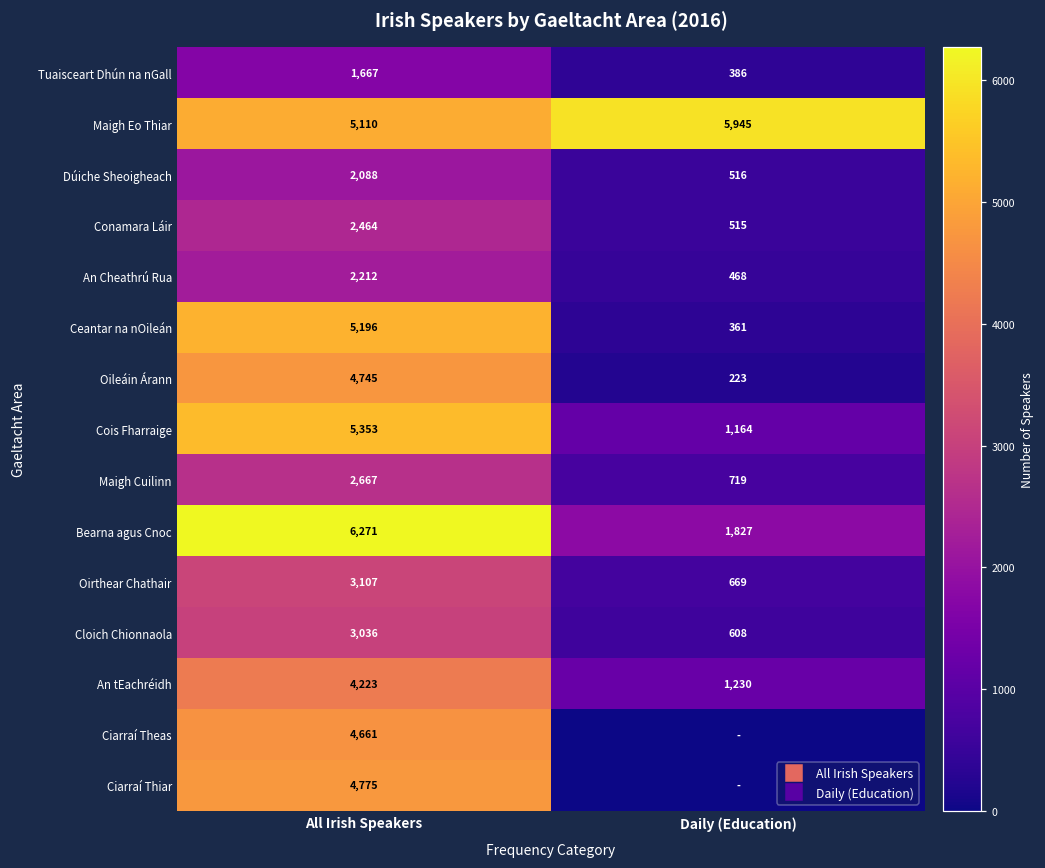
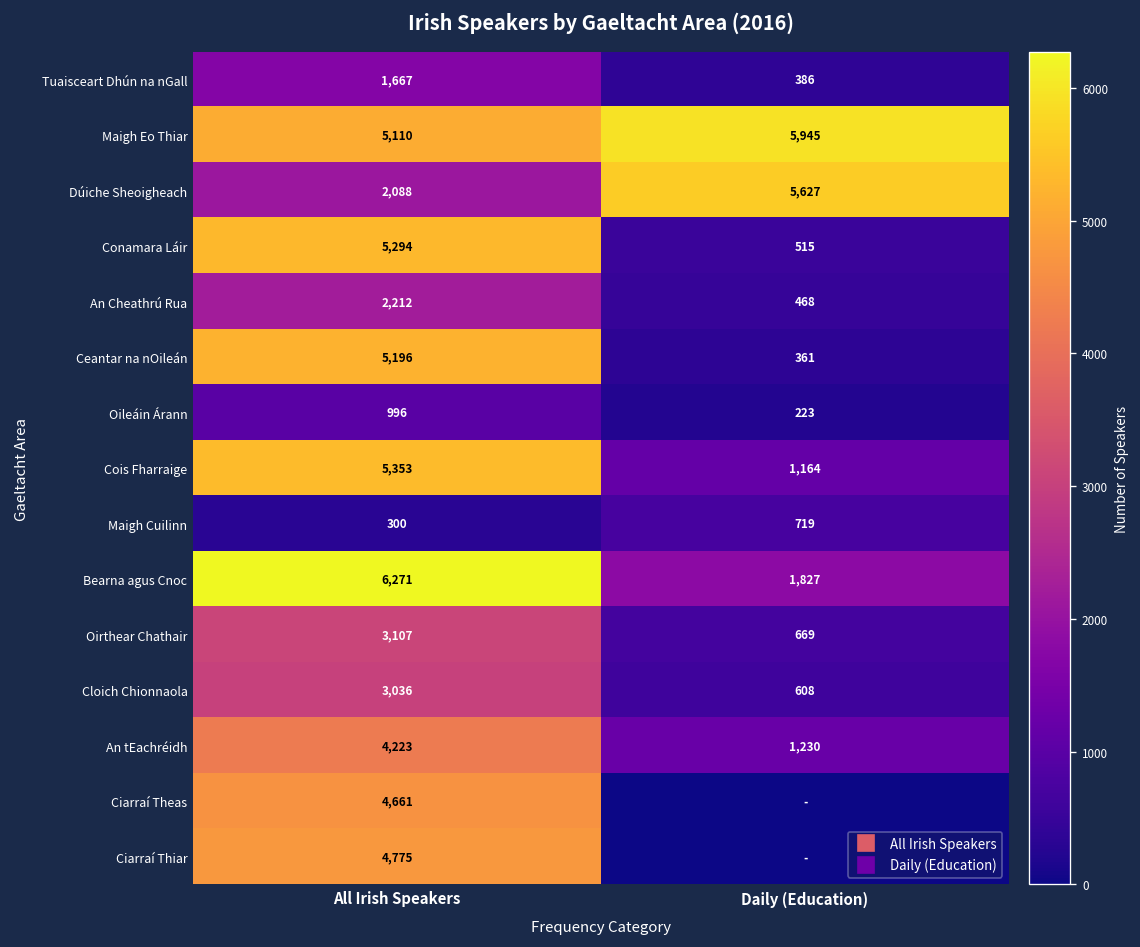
Dúiche Sheoigheach, Daily (Education): 516 -> 5,627
Conamara Láir, All Irish Speakers: 2,464 -> 5,294
Oileáin Árann, All Irish Speakers: 4,745 -> 996
Maigh Cuilinn, All Irish Speakers: 2,667 -> 300
